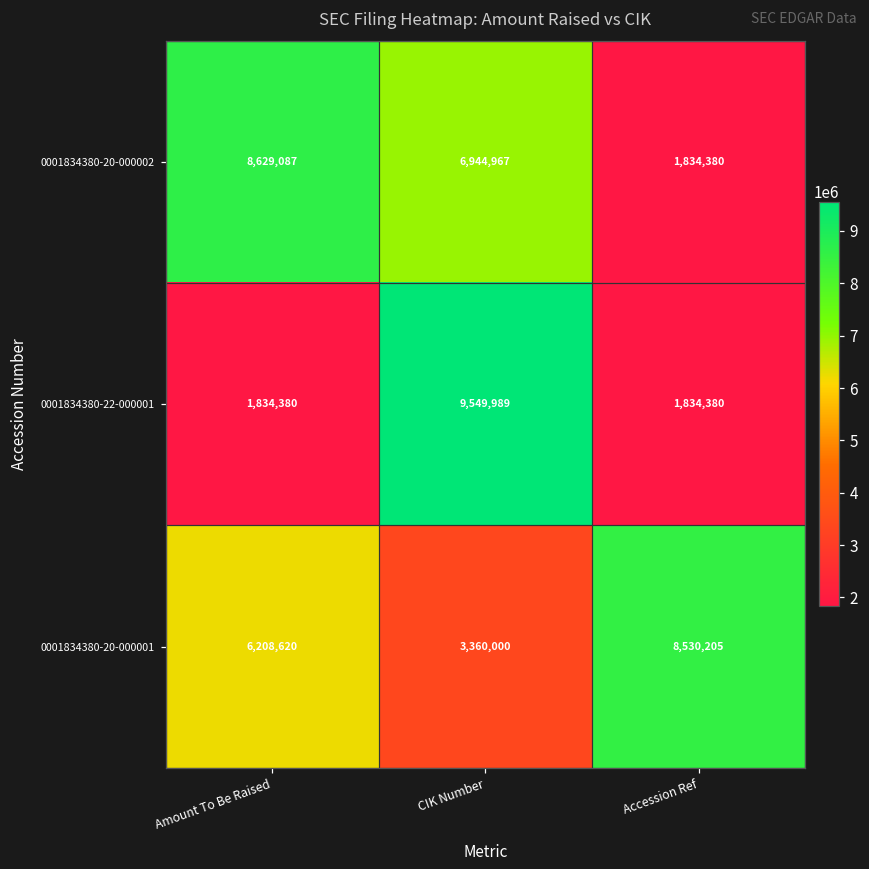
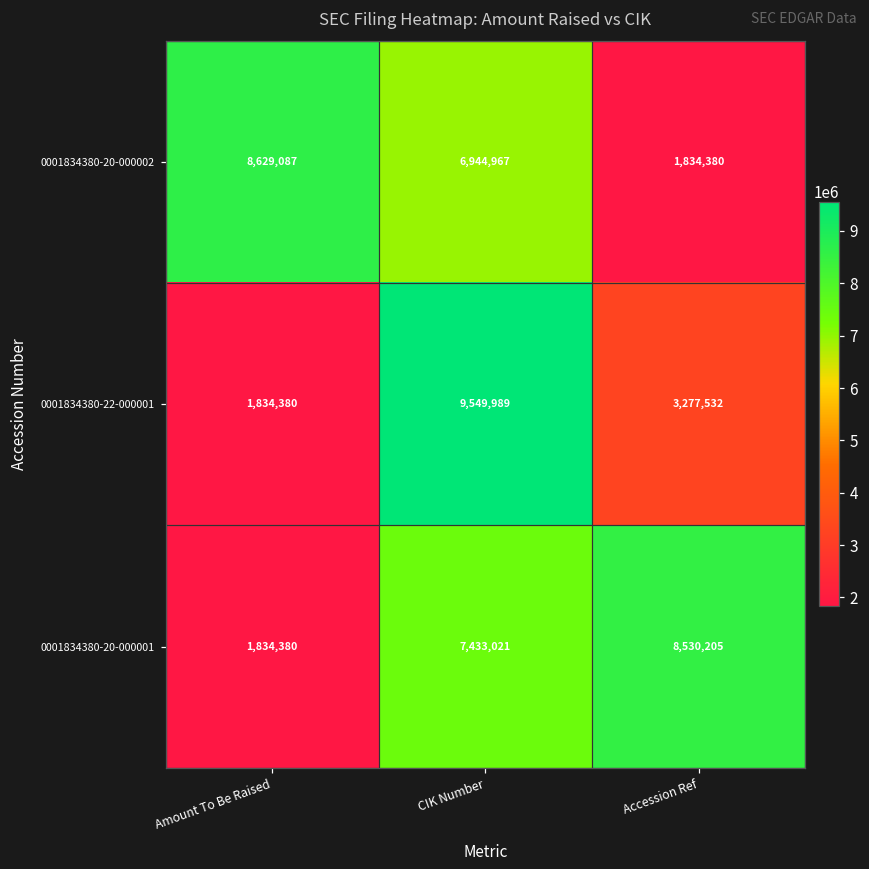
0001834380-22-000001, Accession Ref: 1,834,380 -> 3,277,532
0001834380-20-000001, Amount To Be Raised: 6,208,620 -> 1,834,380
0001834380-20-000001, CIK Number: 3,360,000 -> 7,433,021
